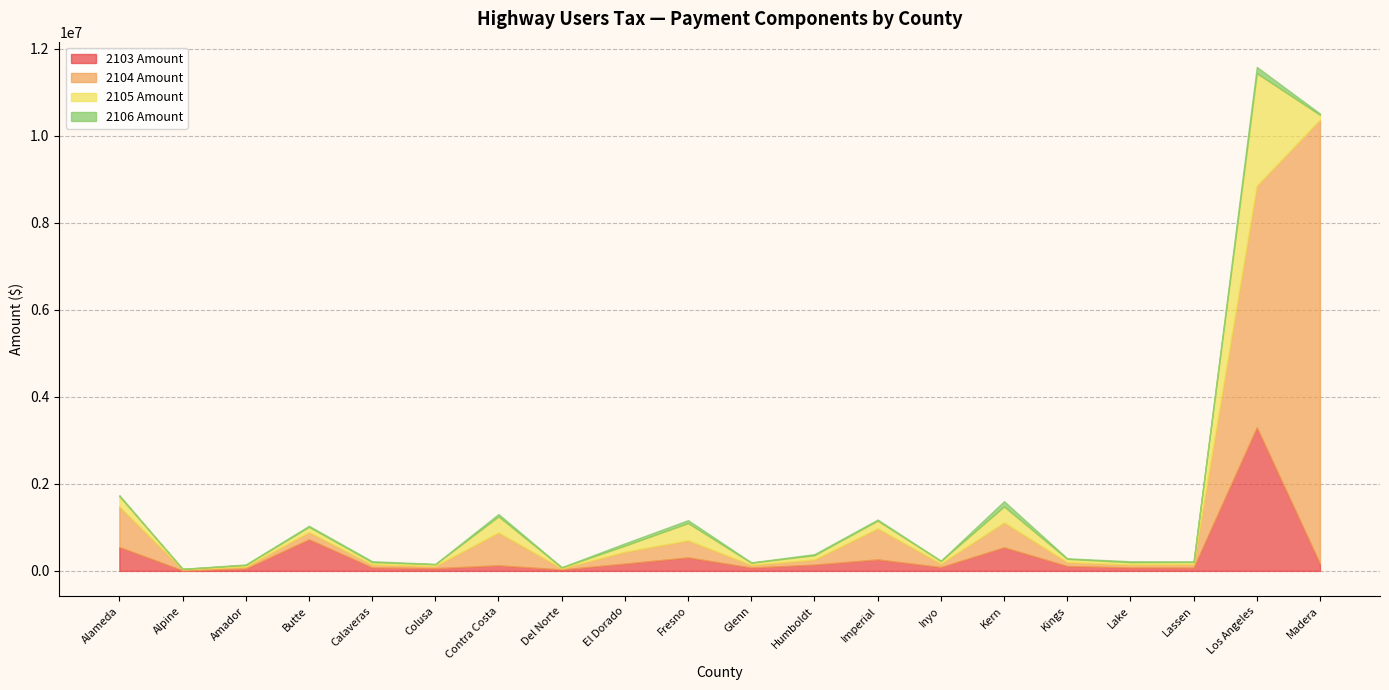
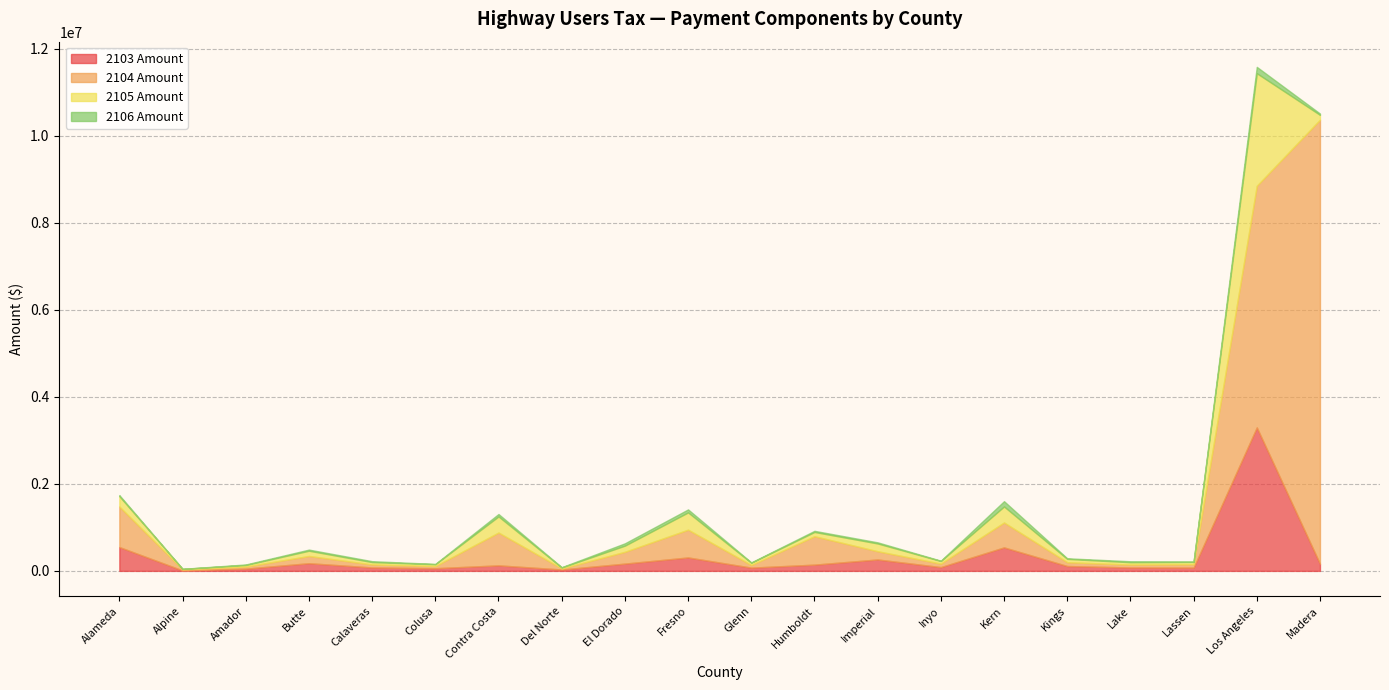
2103 Amount, Butte: 700000 -> 200000
2104 Amount, Fresno: 400000 -> 600000
2104 Amount, Humboldt: 100000 -> 700000
2104 Amount, Imperial: 700000 -> 200000
